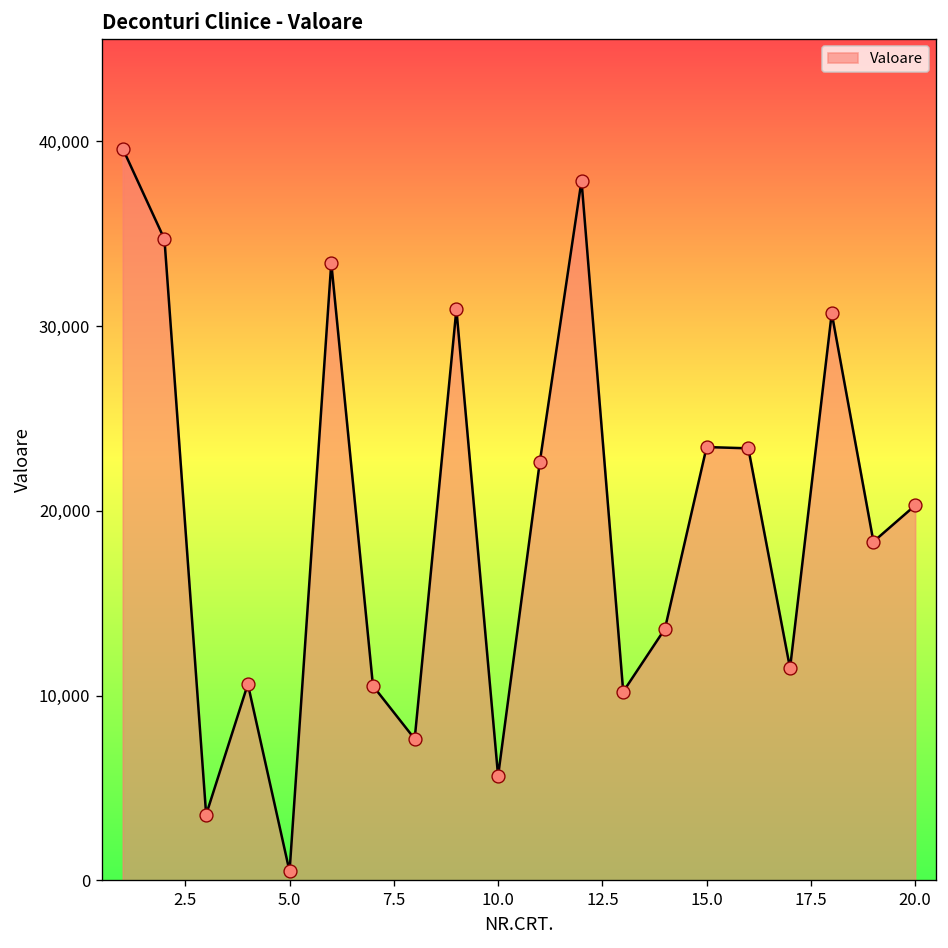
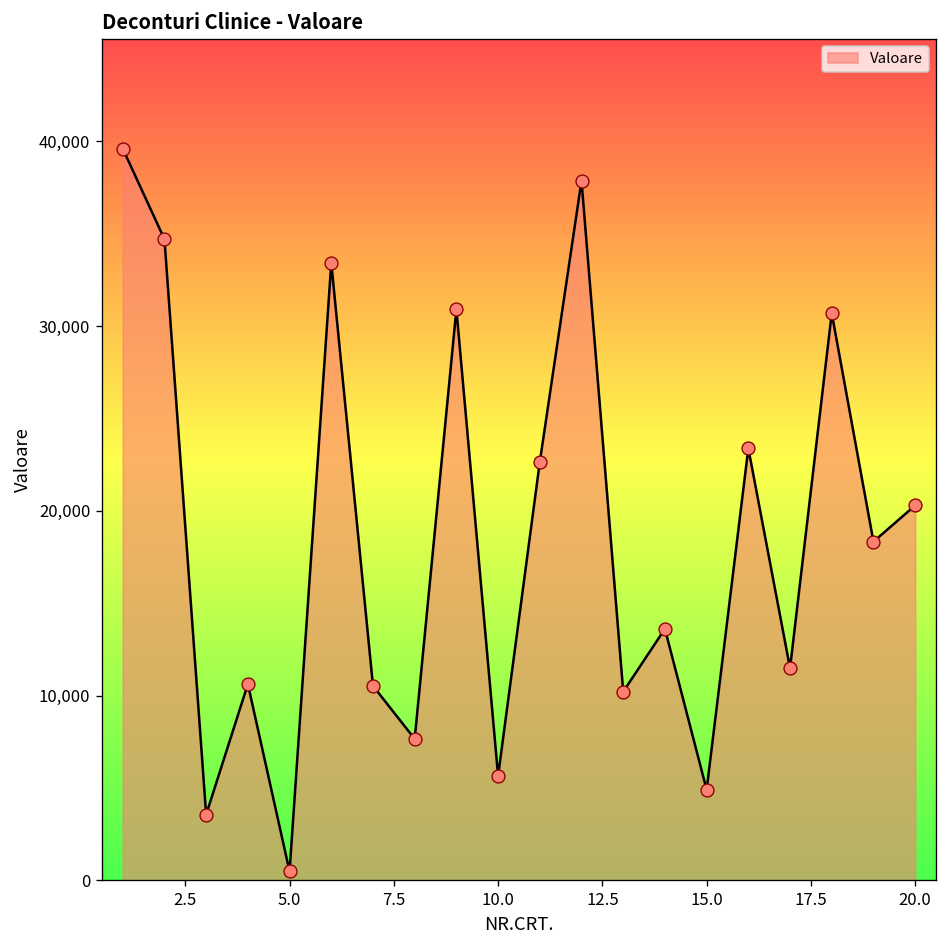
15.0: 23,500 -> 4,900
